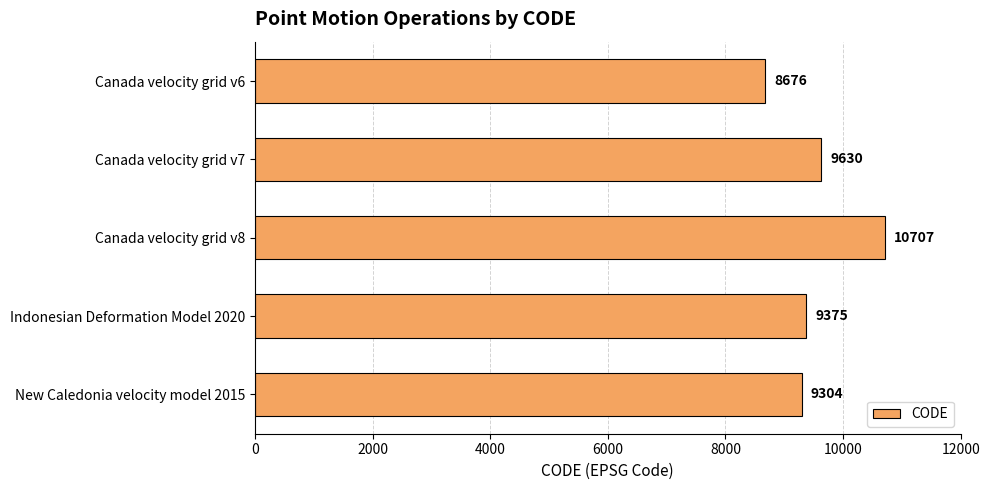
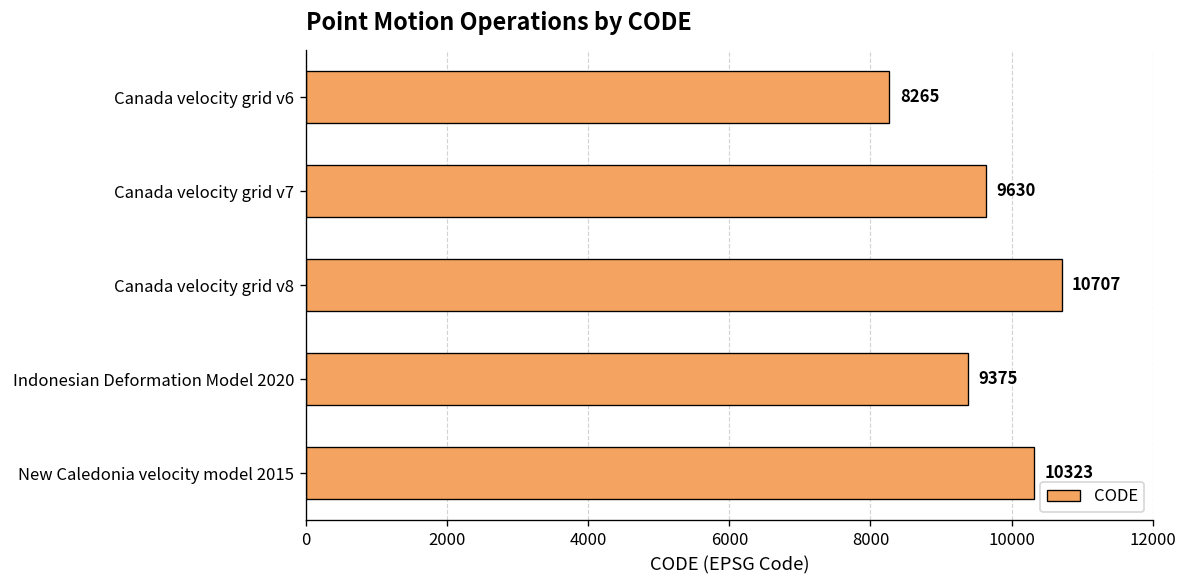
Canada velocity grid v6: 8676 -> 8265
New Caledonia velocity model 2015: 9304 -> 10323
